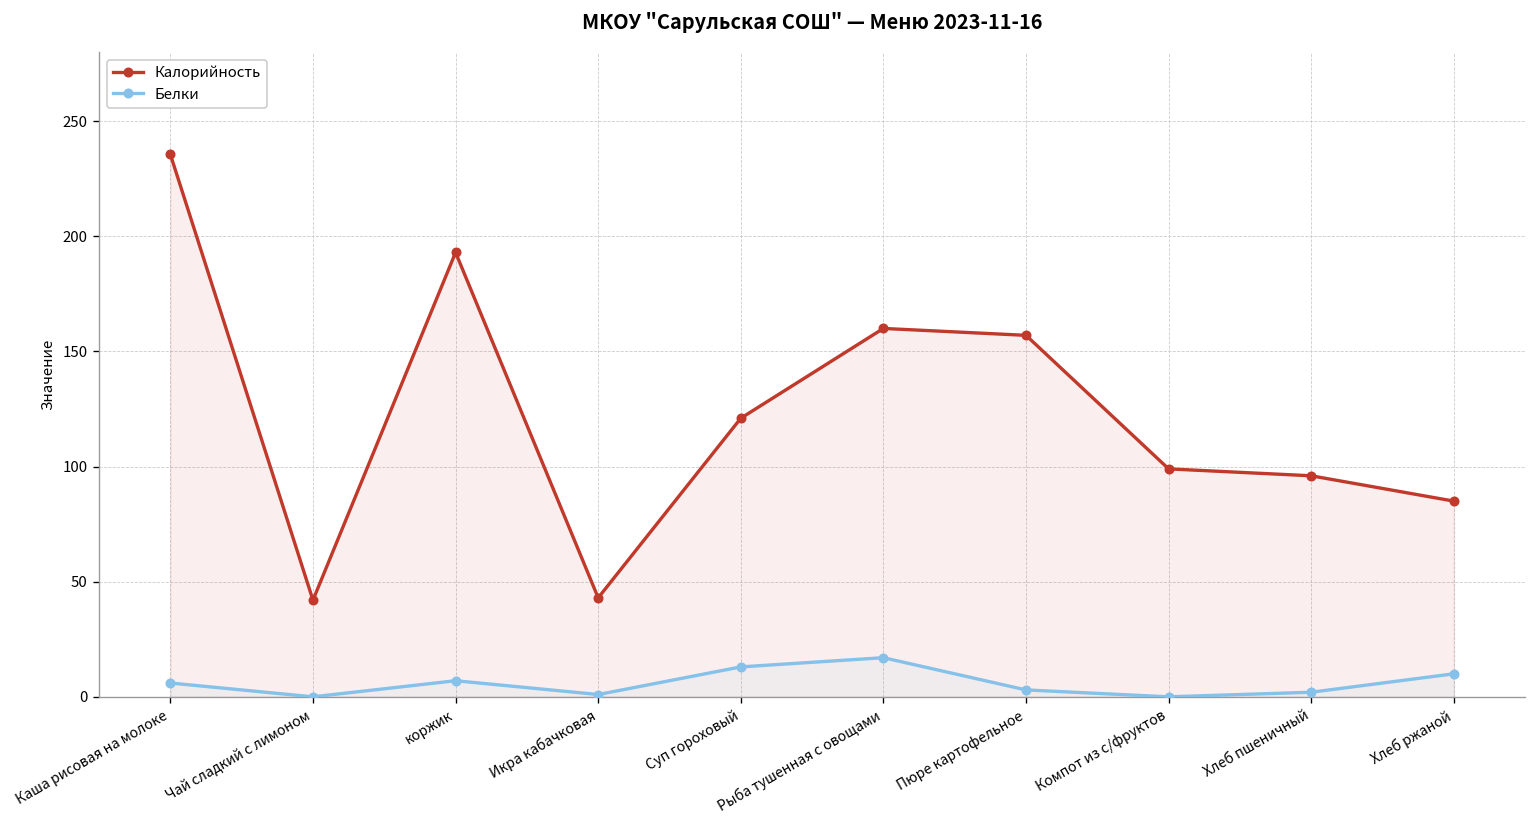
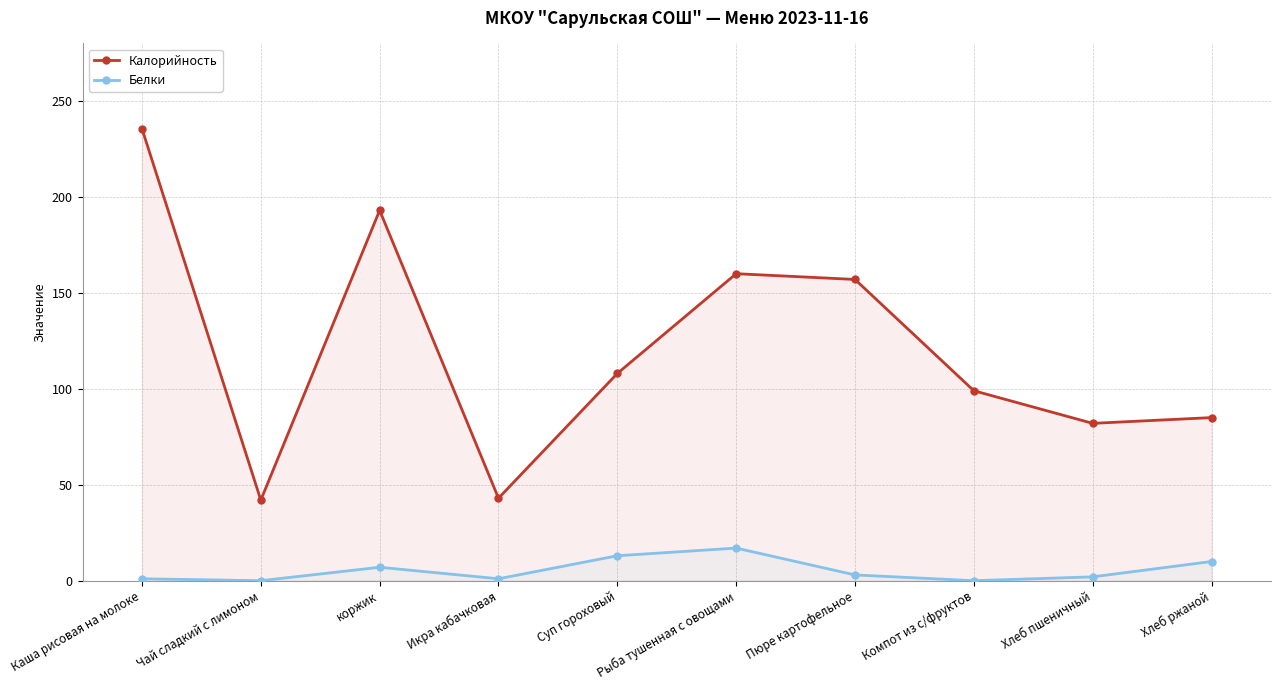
Белки, Каша рисовая на молоке: 6 -> 1
Калорийность, Суп гороховый: 121 -> 108
Калорийность, Хлеб пшеничный: 96 -> 82
